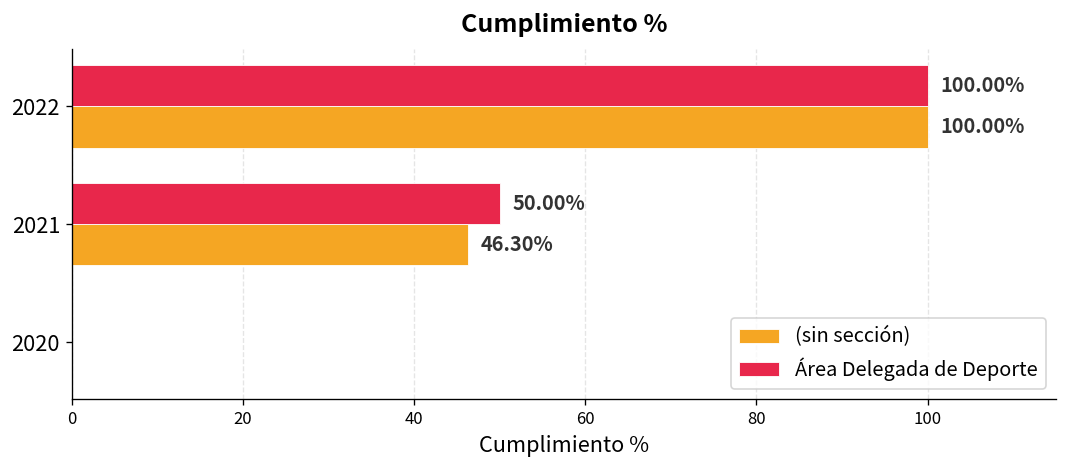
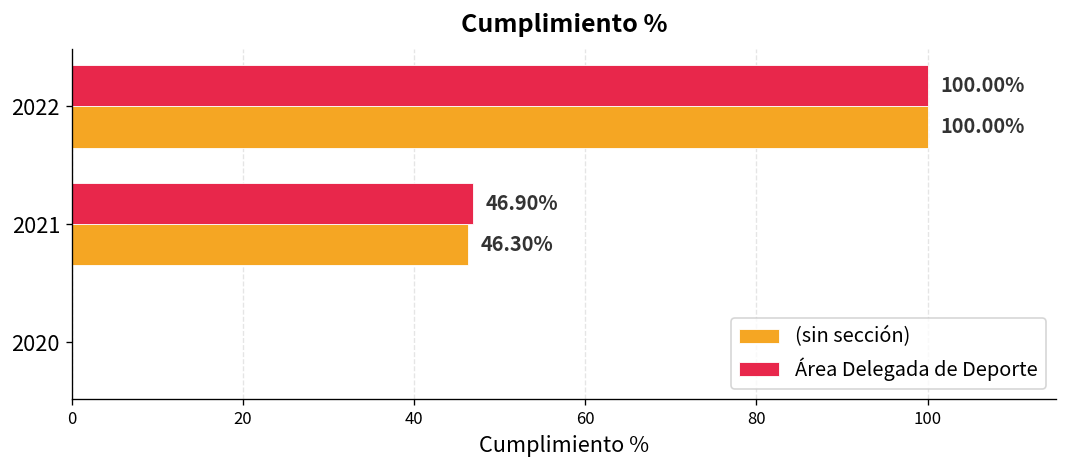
Área Delegada de Deporte, 2021: 50.00% -> 46.90%
